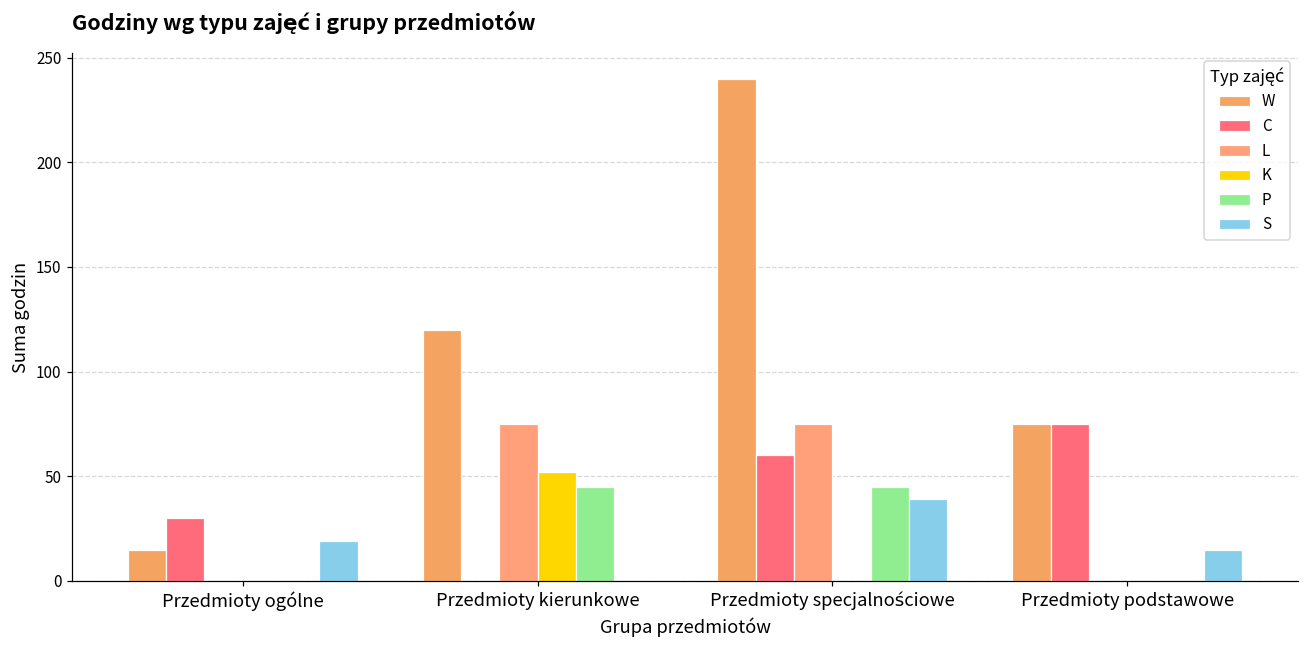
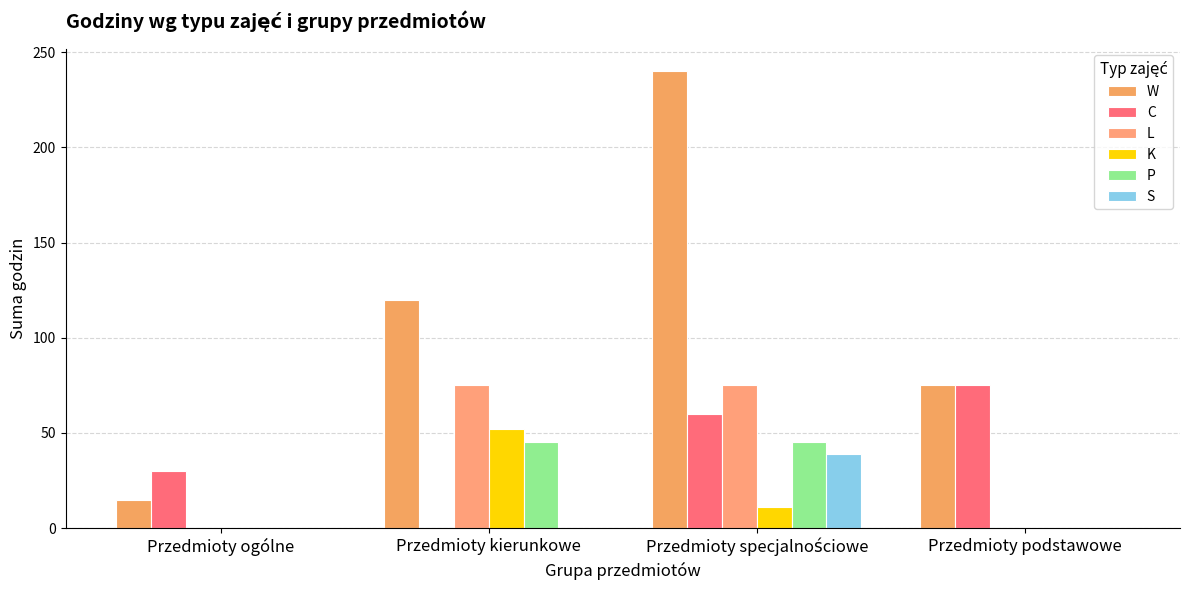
S, Przedmioty ogólne: 19 -> 0
K, Przedmioty specjalnościowe: 0 -> 11
S, Przedmioty podstawowe: 15 -> 0
